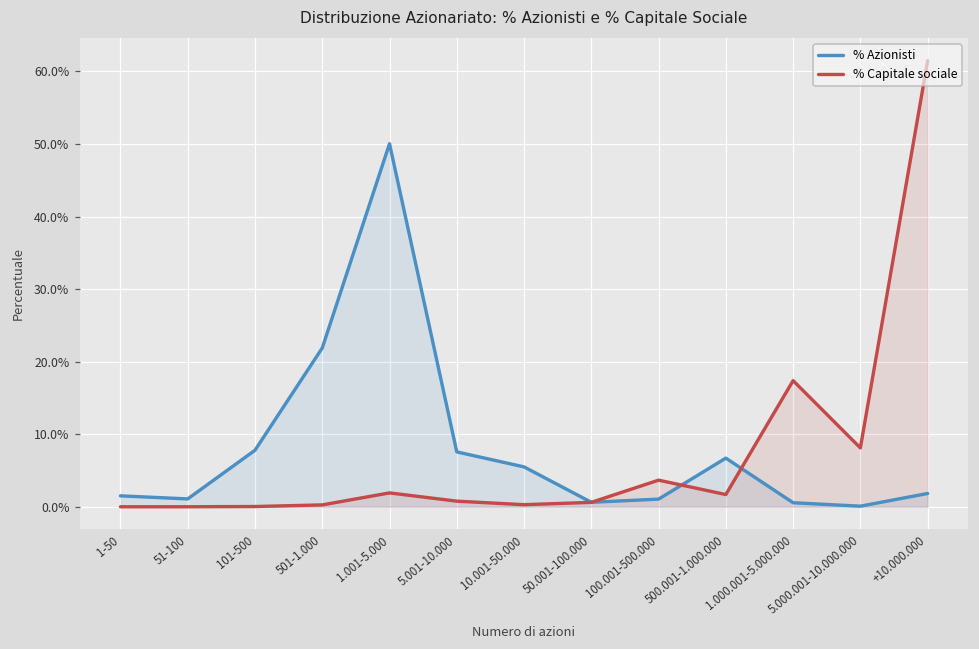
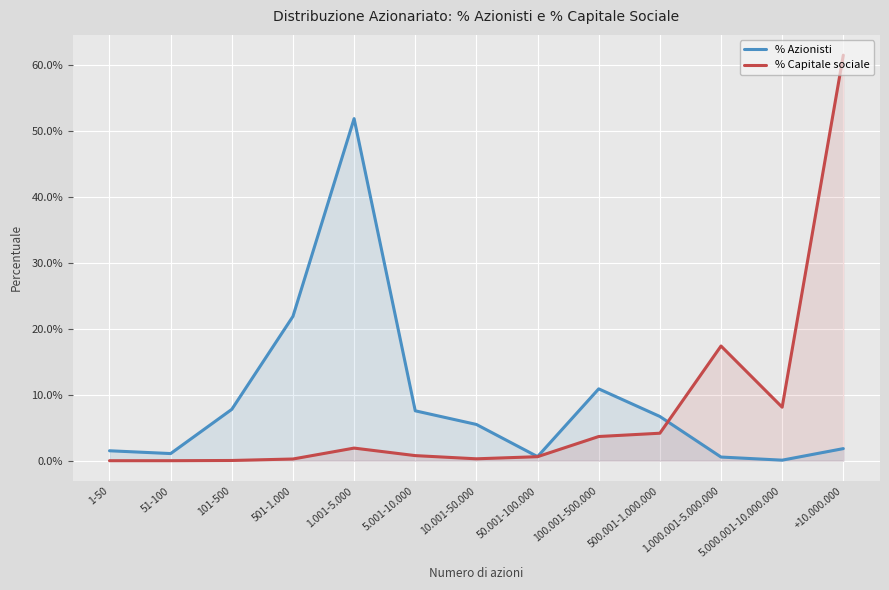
% Azionisti, 1.001-5.000: 50% -> 52%
% Azionisti, 100.001-500.000: 1% -> 11%
% Capitale sociale, 500.001-1.000.000: 2% -> 4%
